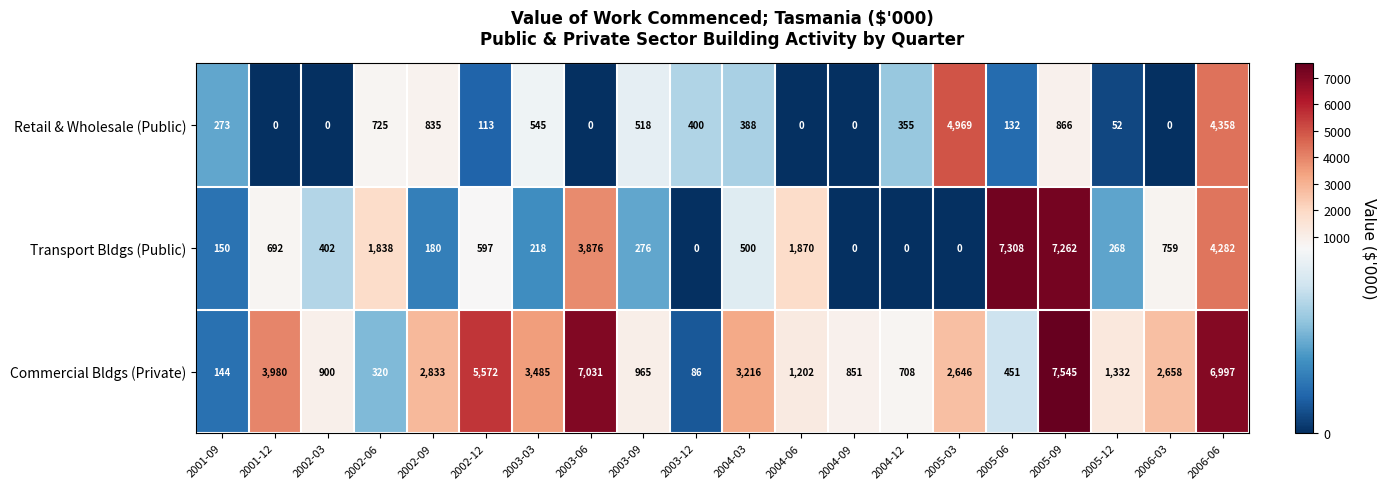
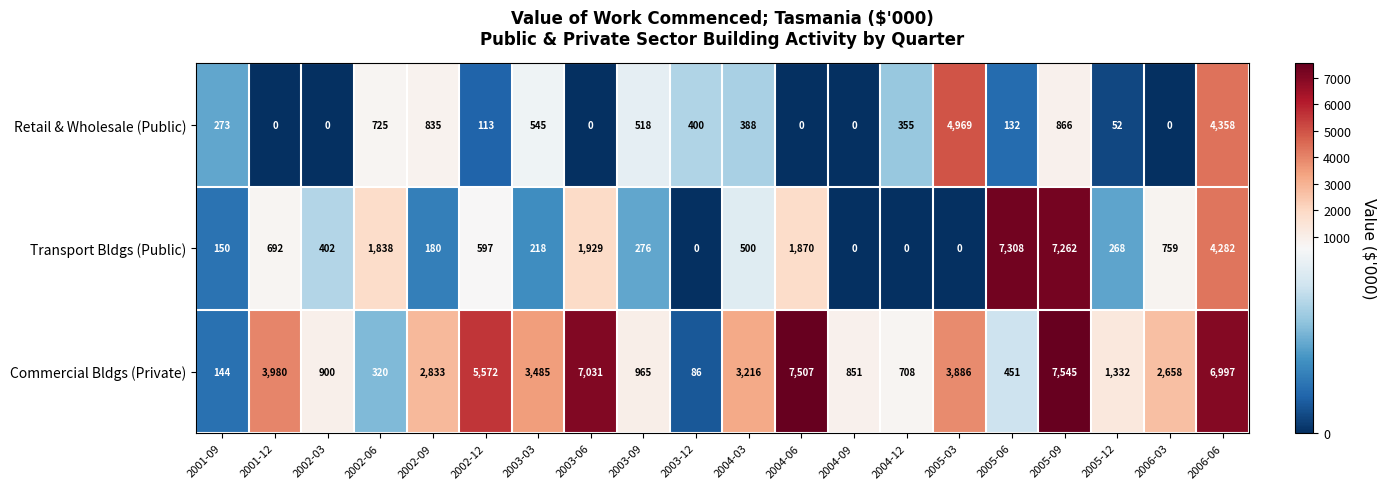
Transport Bldgs (Public), 2003-06: 3,876 -> 1,929
Commercial Bldgs (Private), 2004-06: 1,202 -> 7,507
Commercial Bldgs (Private), 2005-03: 2,646 -> 3,886
